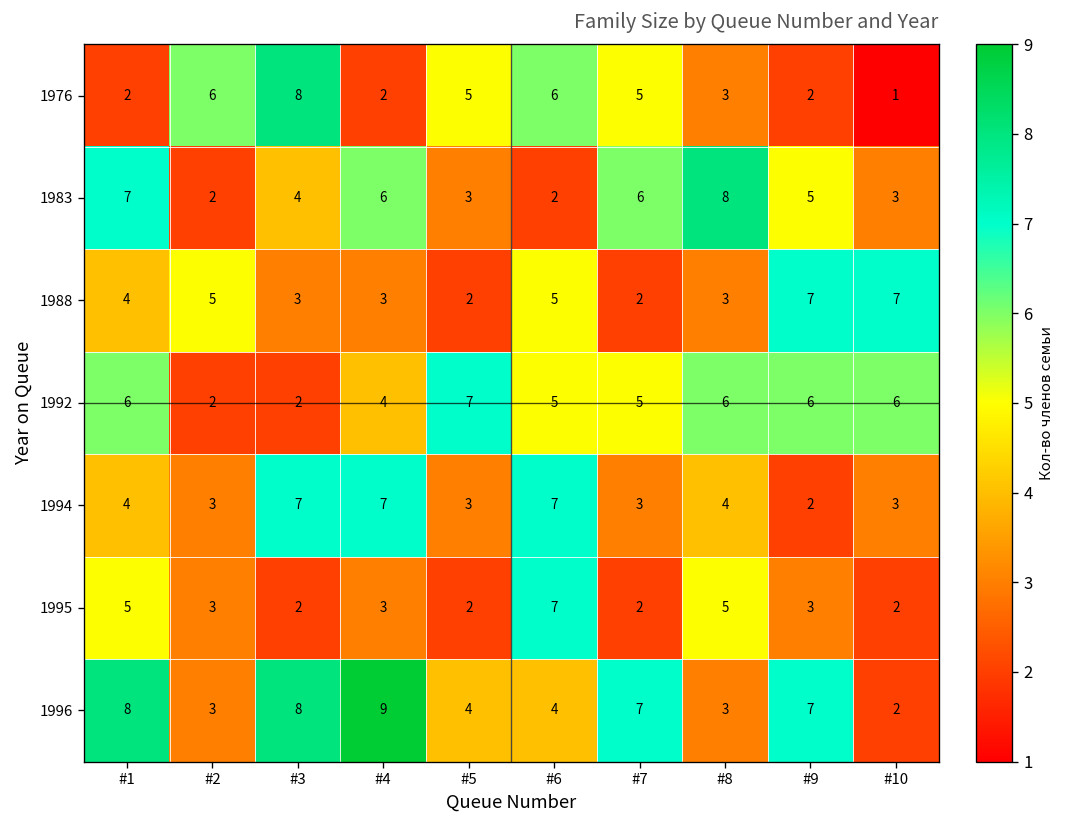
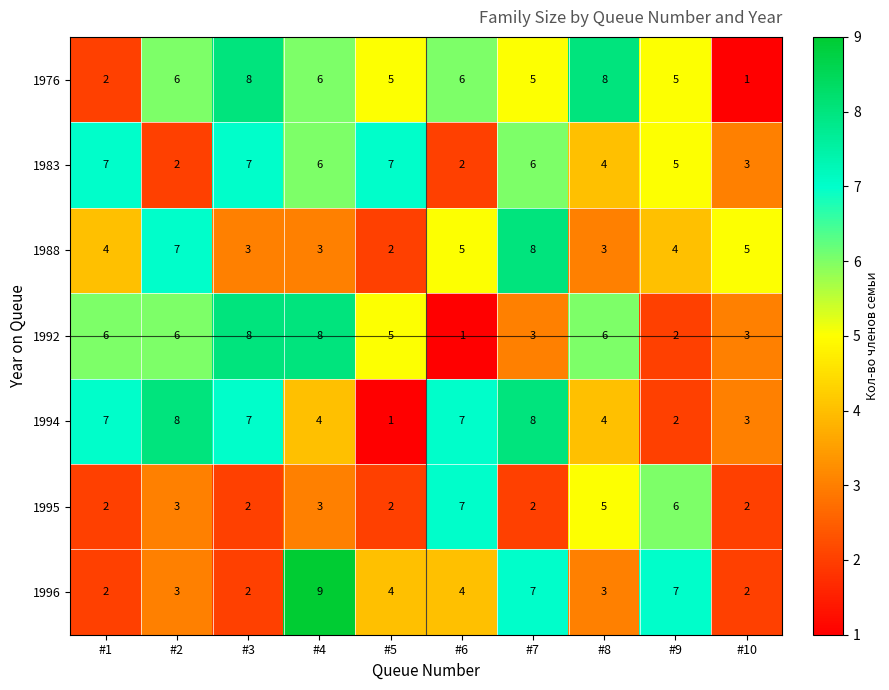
1976, #4: 2 -> 6
1976, #8: 3 -> 8
1976, #9: 2 -> 5
1983, #3: 4 -> 7
1983, #5: 3 -> 7
1983, #8: 8 -> 4
1988, #2: 5 -> 7
1988, #7: 2 -> 8
1988, #9: 7 -> 4
1988, #10: 7 -> 5
1992, #2: 2 -> 6
1992, #3: 2 -> 8
1992, #4: 4 -> 8
1992, #5: 7 -> 5
1992, #6: 5 -> 1
1992, #7: 5 -> 3
1992, #9: 6 -> 2
1992, #10: 6 -> 3
1994, #1: 4 -> 7
1994, #2: 3 -> 8
1994, #4: 7 -> 4
1994, #5: 3 -> 1
1994, #7: 3 -> 8
1995, #1: 5 -> 2
1995, #9: 3 -> 6
1996, #1: 8 -> 2
1996, #3: 8 -> 2
